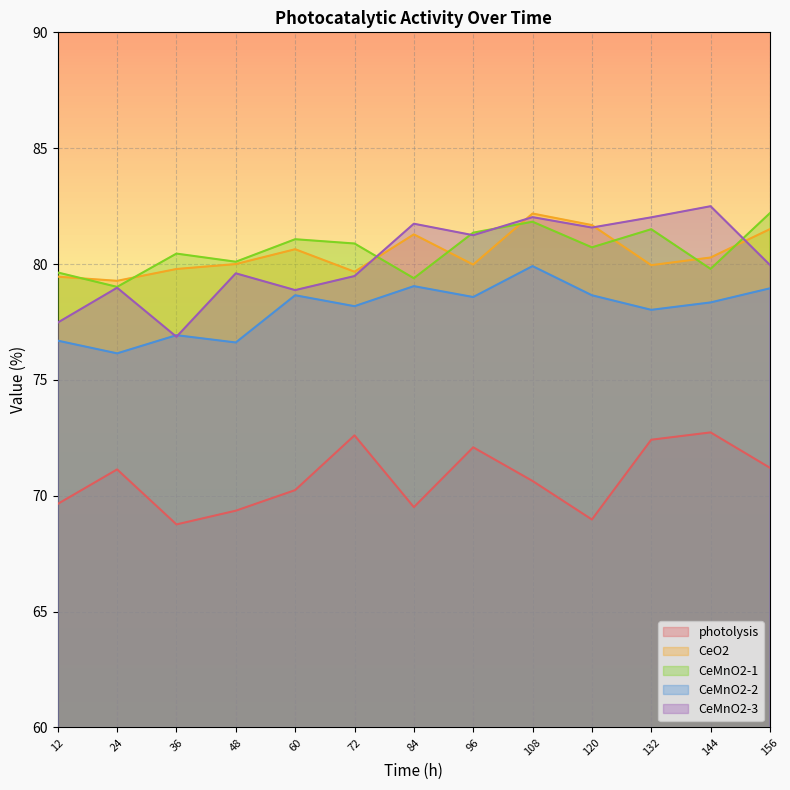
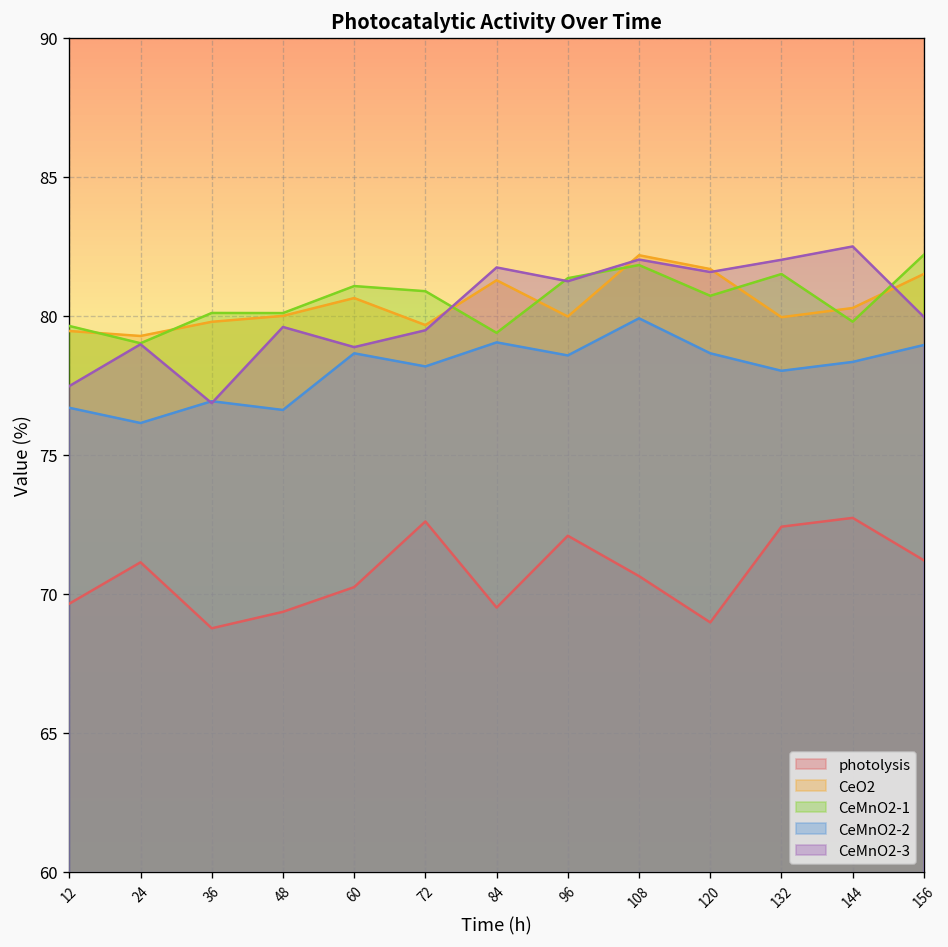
CeMnO2-1, 36: 80.5 -> 80.1
